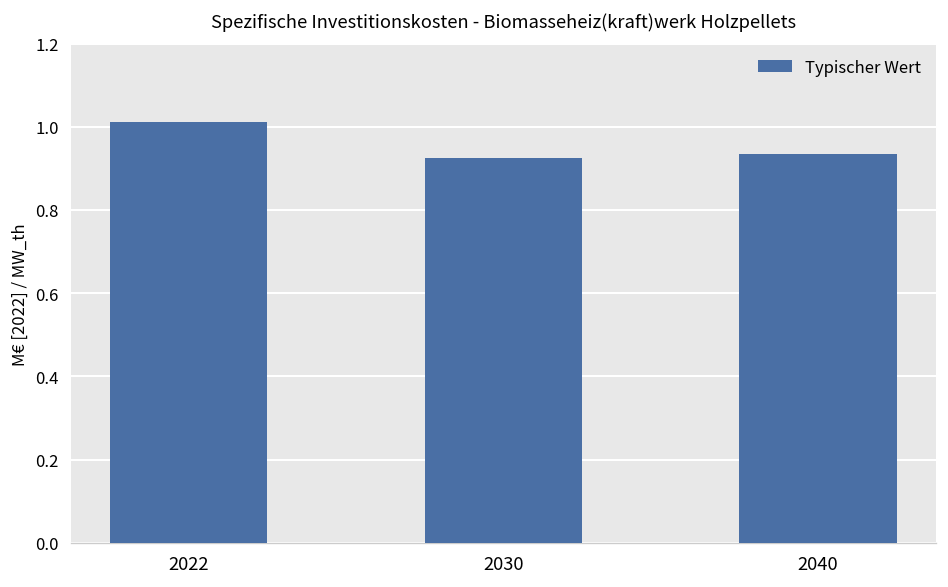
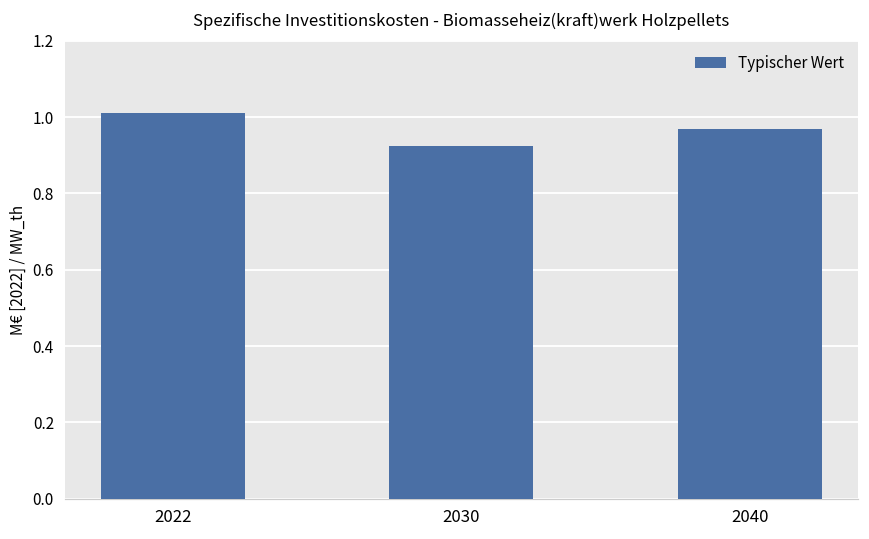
2040: 0.93 -> 0.97
